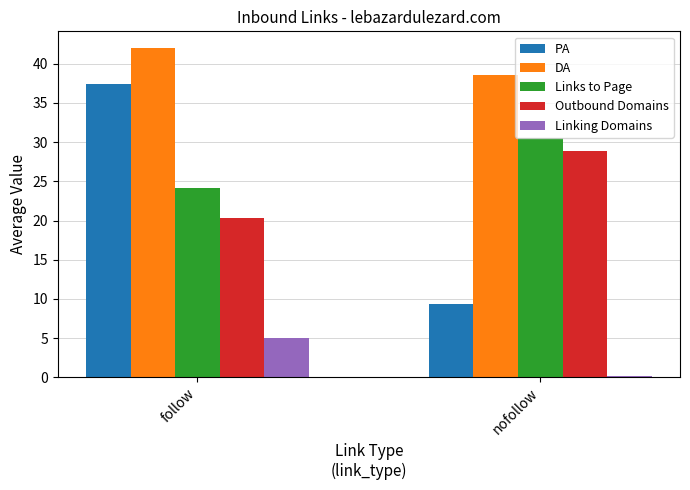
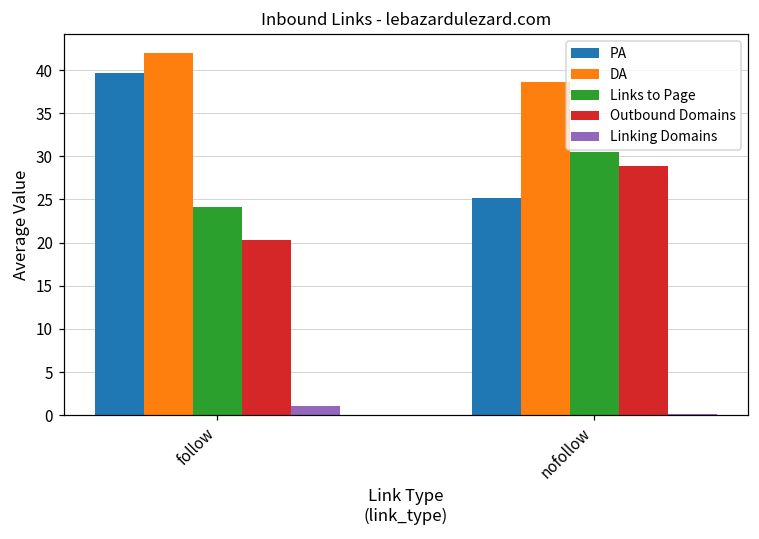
PA, follow: 37 -> 40
Linking Domains, follow: 5 -> 1
PA, nofollow: 9 -> 25
